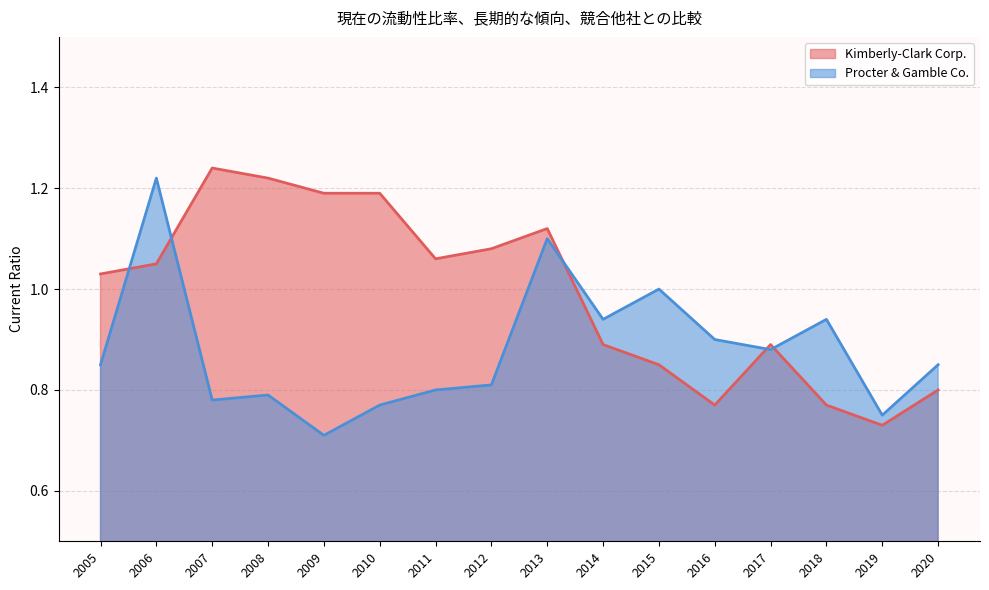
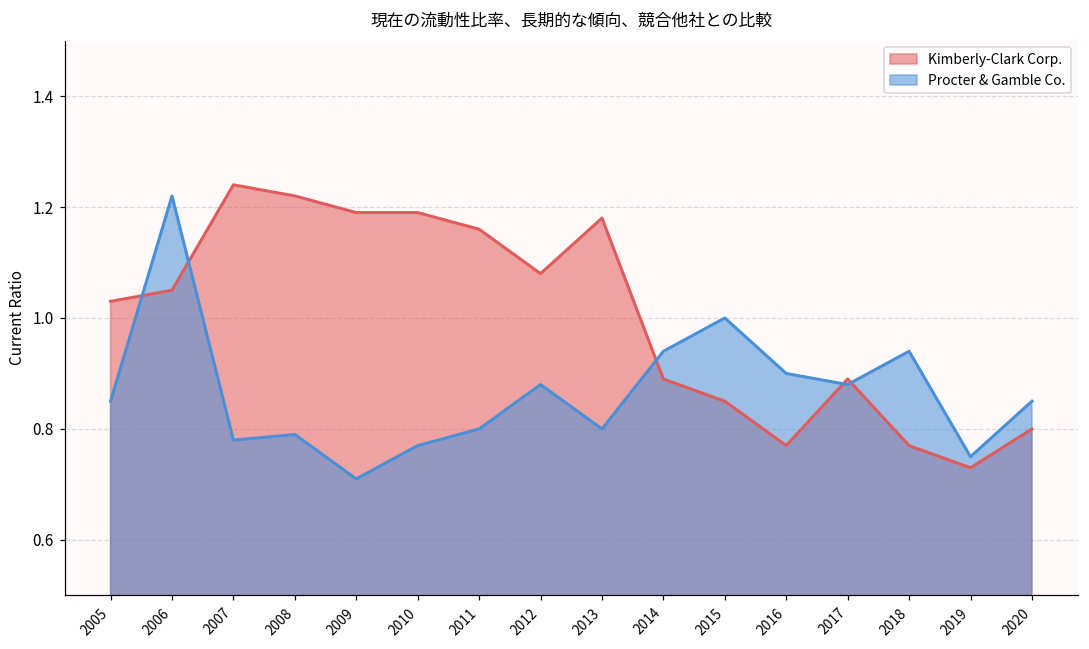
Kimberly-Clark Corp., 2011: 1.06 -> 1.16
Procter & Gamble Co., 2012: 0.81 -> 0.88
Kimberly-Clark Corp., 2013: 1.12 -> 1.18
Procter & Gamble Co., 2013: 1.1 -> 0.8
